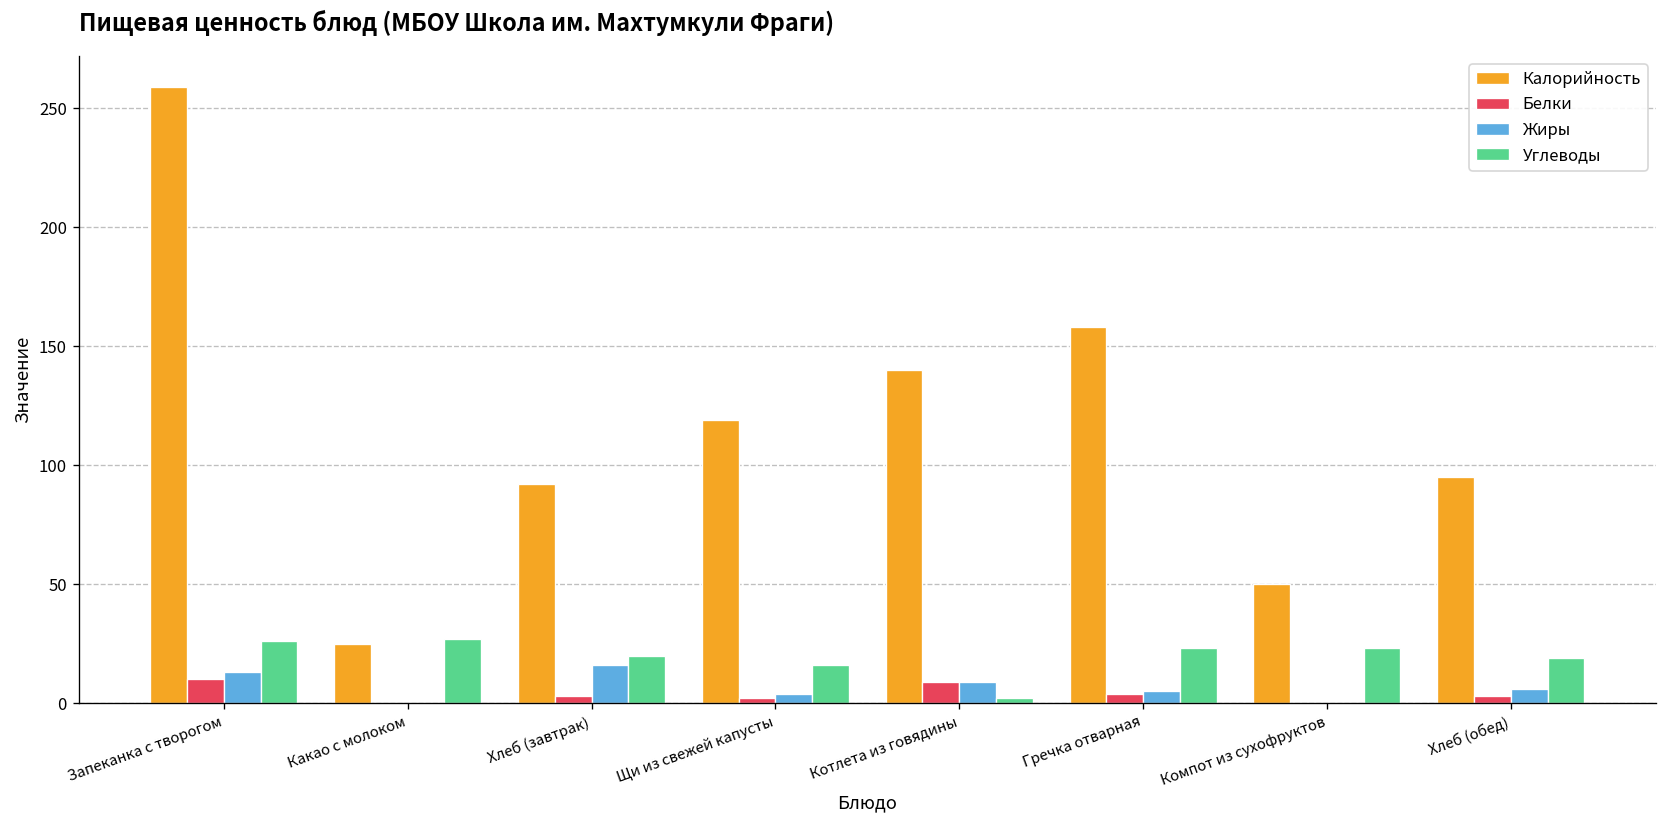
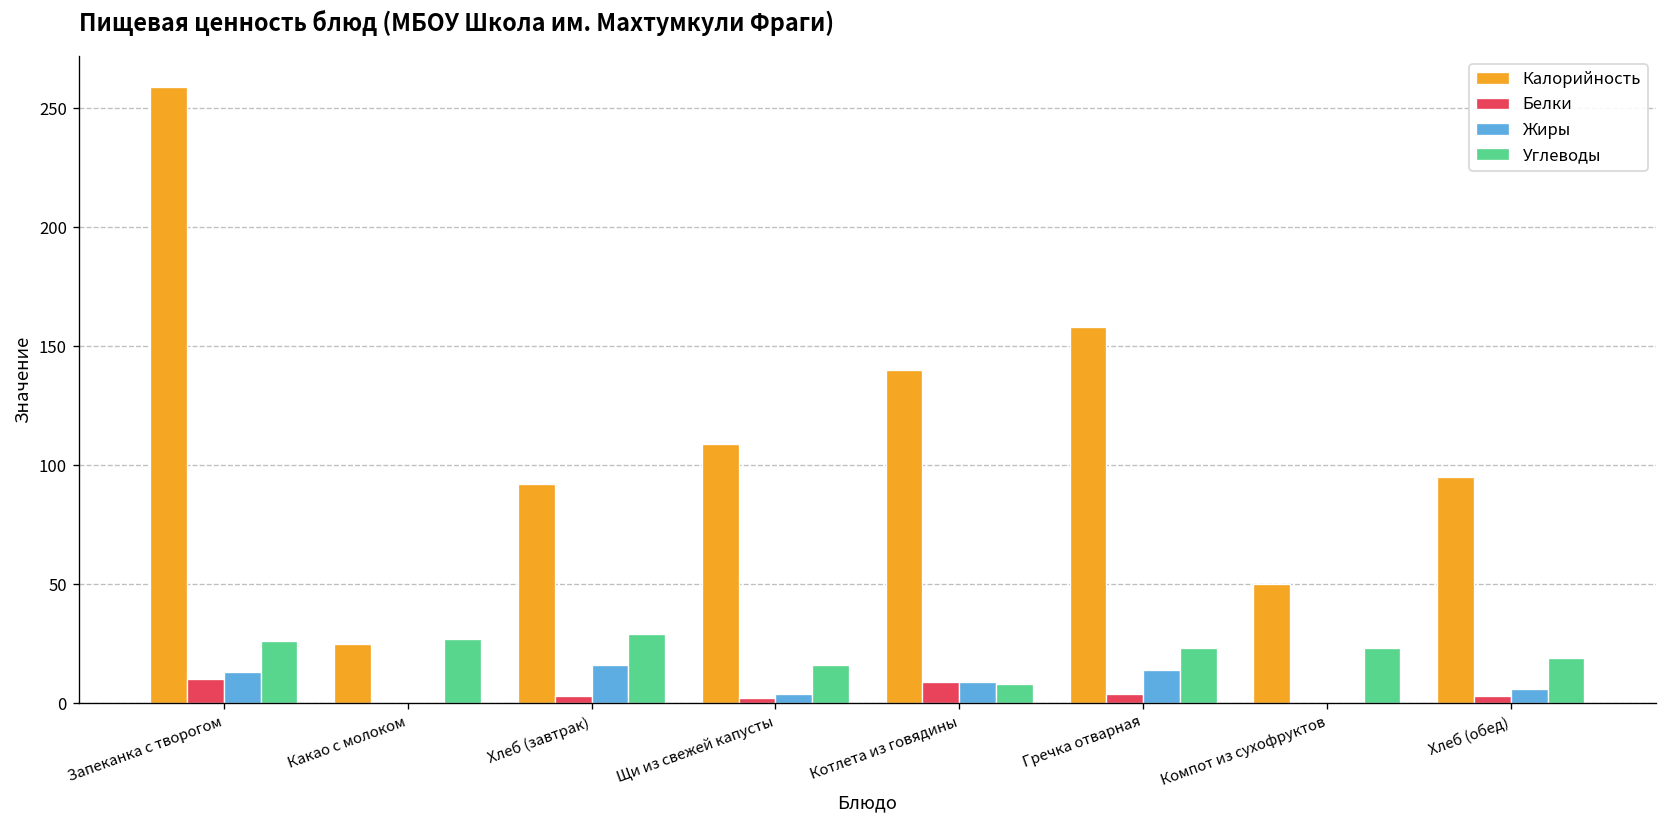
Углеводы, Хлеб (завтрак): 20 -> 29
Калорийность, Щи из свежей капусты: 119 -> 109
Углеводы, Котлета из говядины: 2 -> 8
Жиры, Гречка отварная: 5 -> 14
